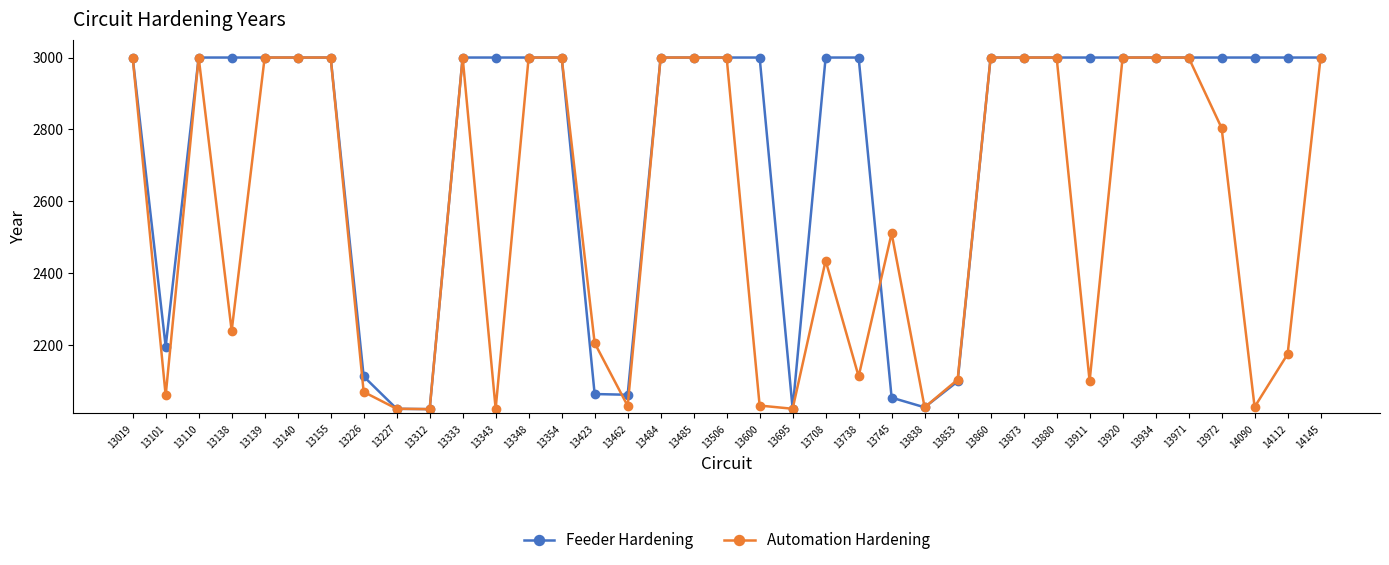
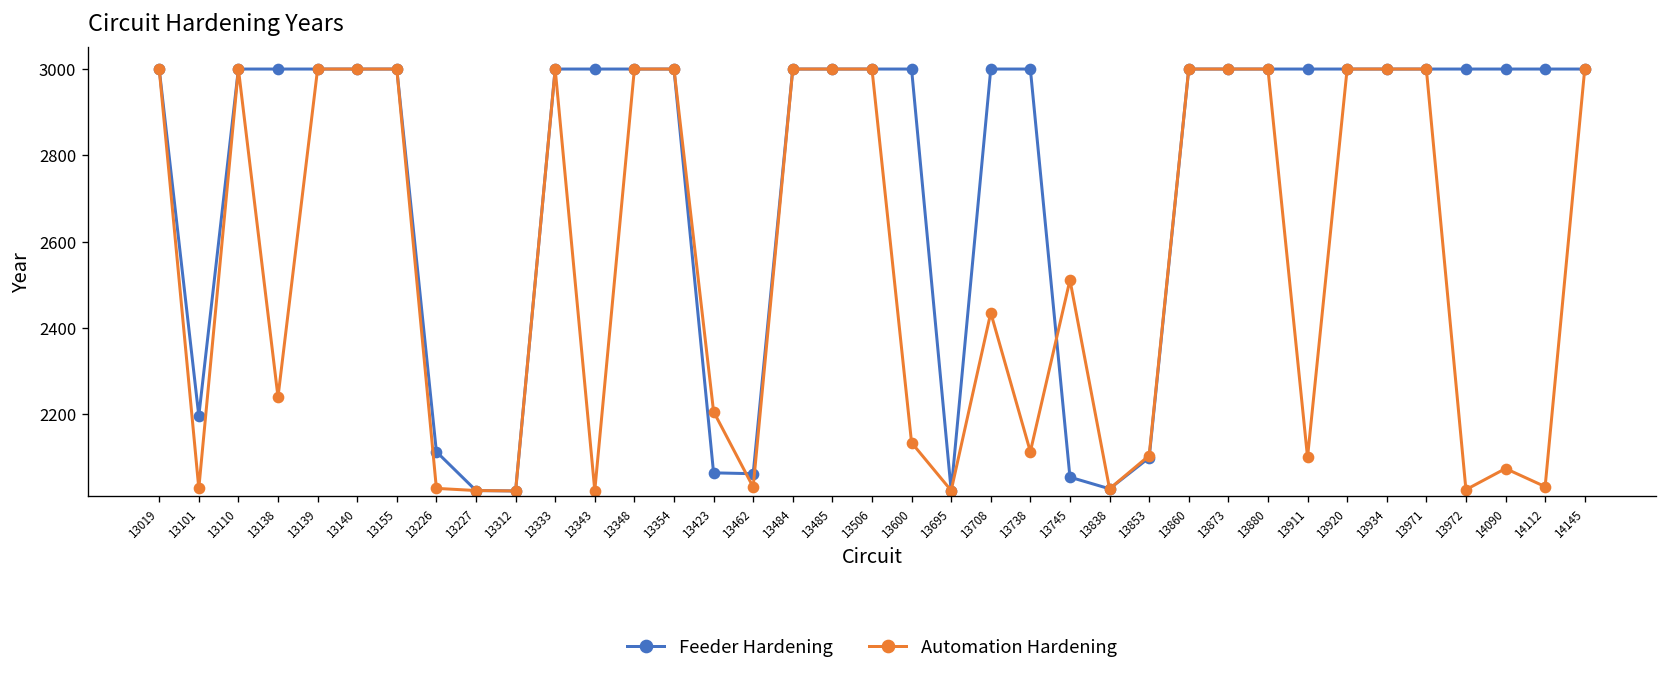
Automation Hardening, 13101: 2060 -> 2030
Automation Hardening, 13226: 2070 -> 2030
Automation Hardening, 13600: 2030 -> 2130
Automation Hardening, 13972: 2800 -> 2030
Automation Hardening, 14090: 2030 -> 2070
Automation Hardening, 14112: 2180 -> 2030
